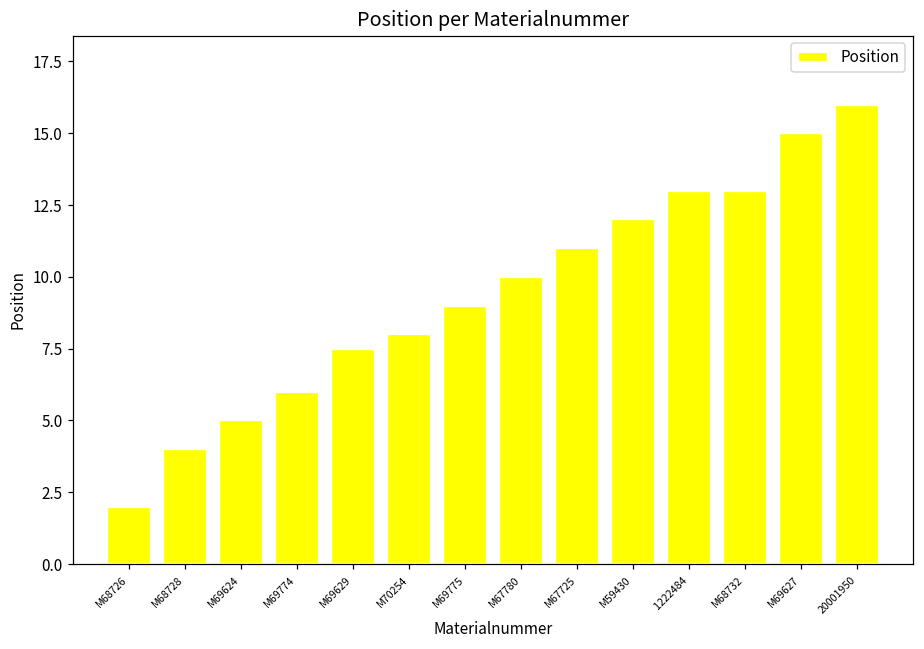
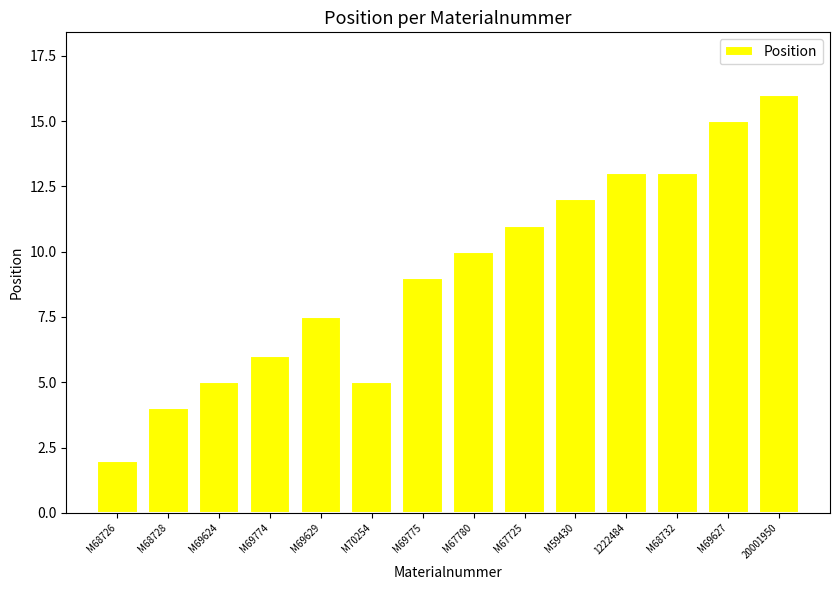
M70254: 8 -> 5
